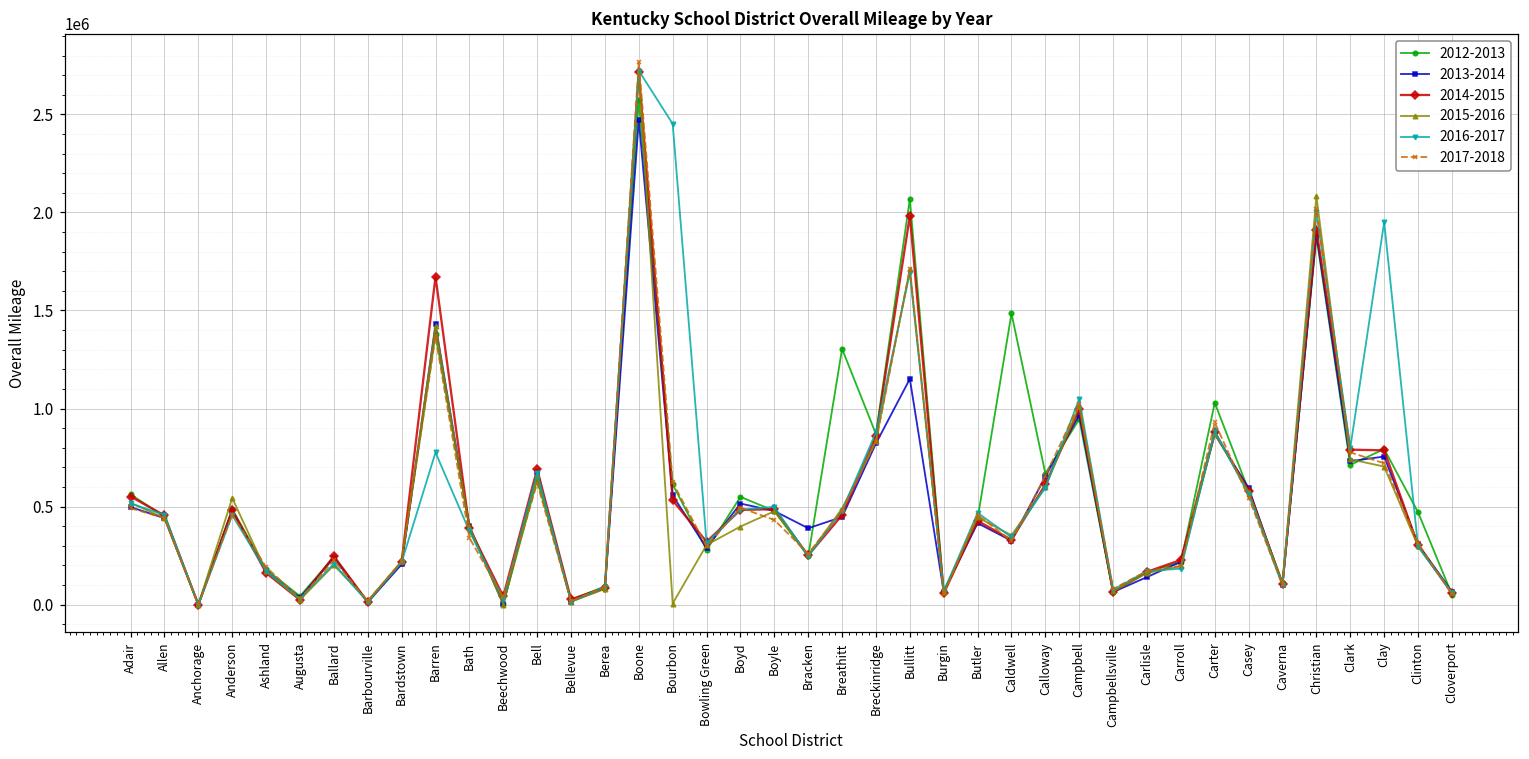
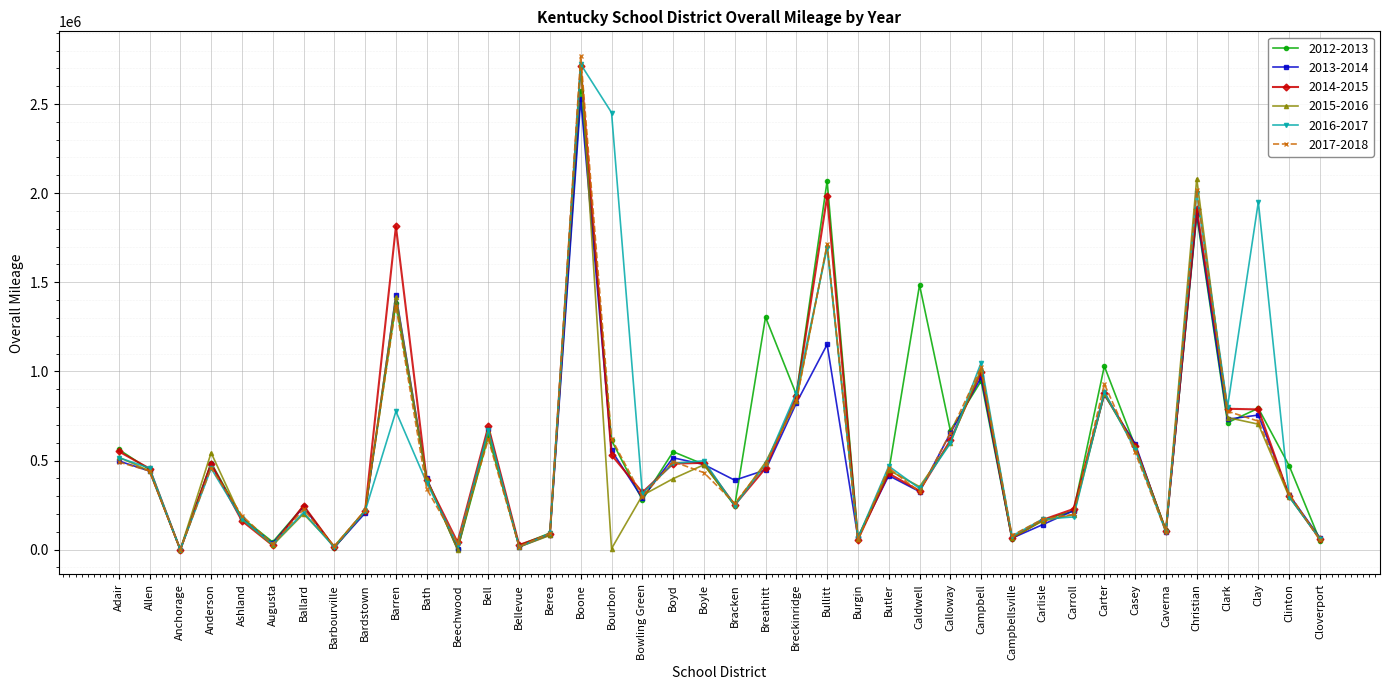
2014-2015, Barren: 1670000 -> 1810000
2013-2014, Boone: 2470000 -> 2530000
